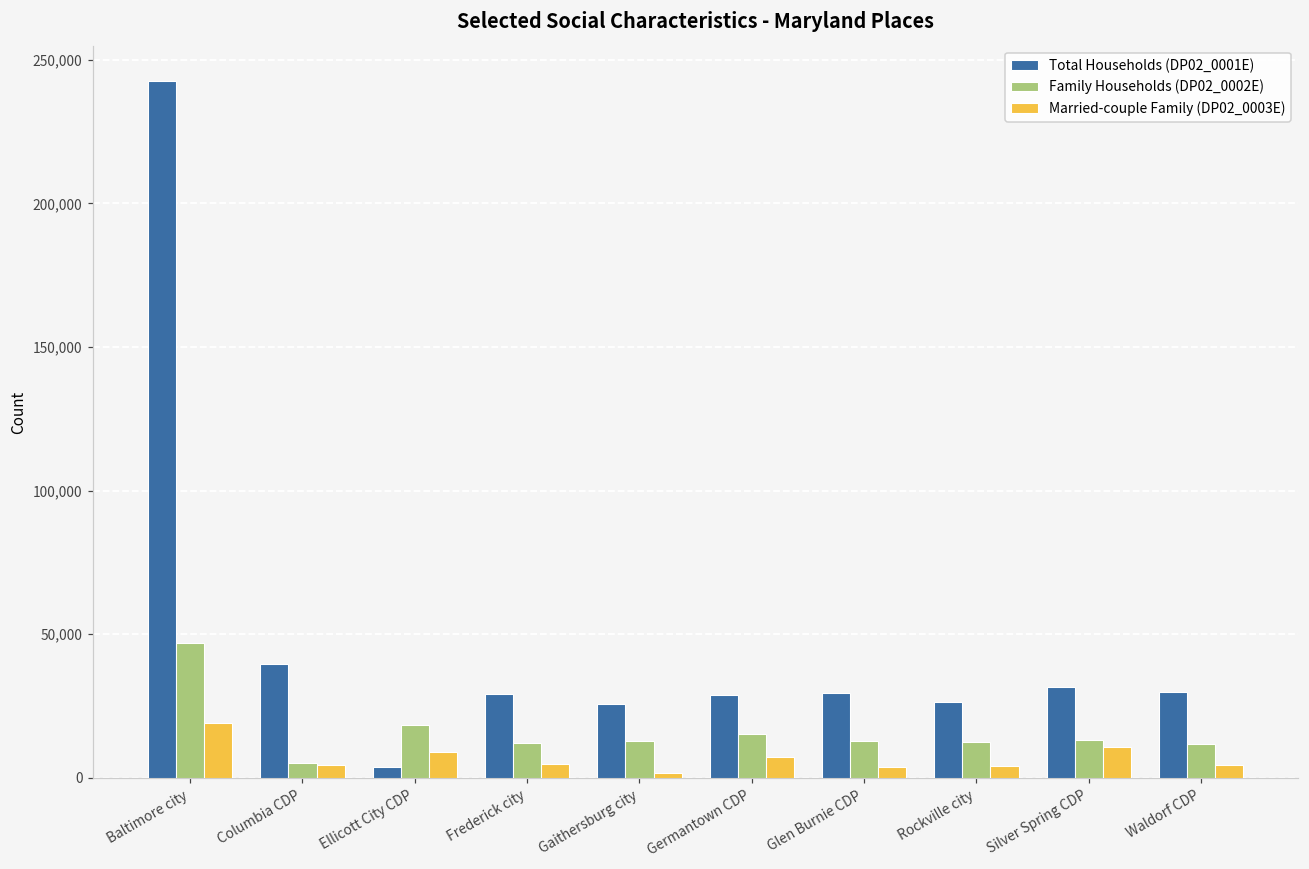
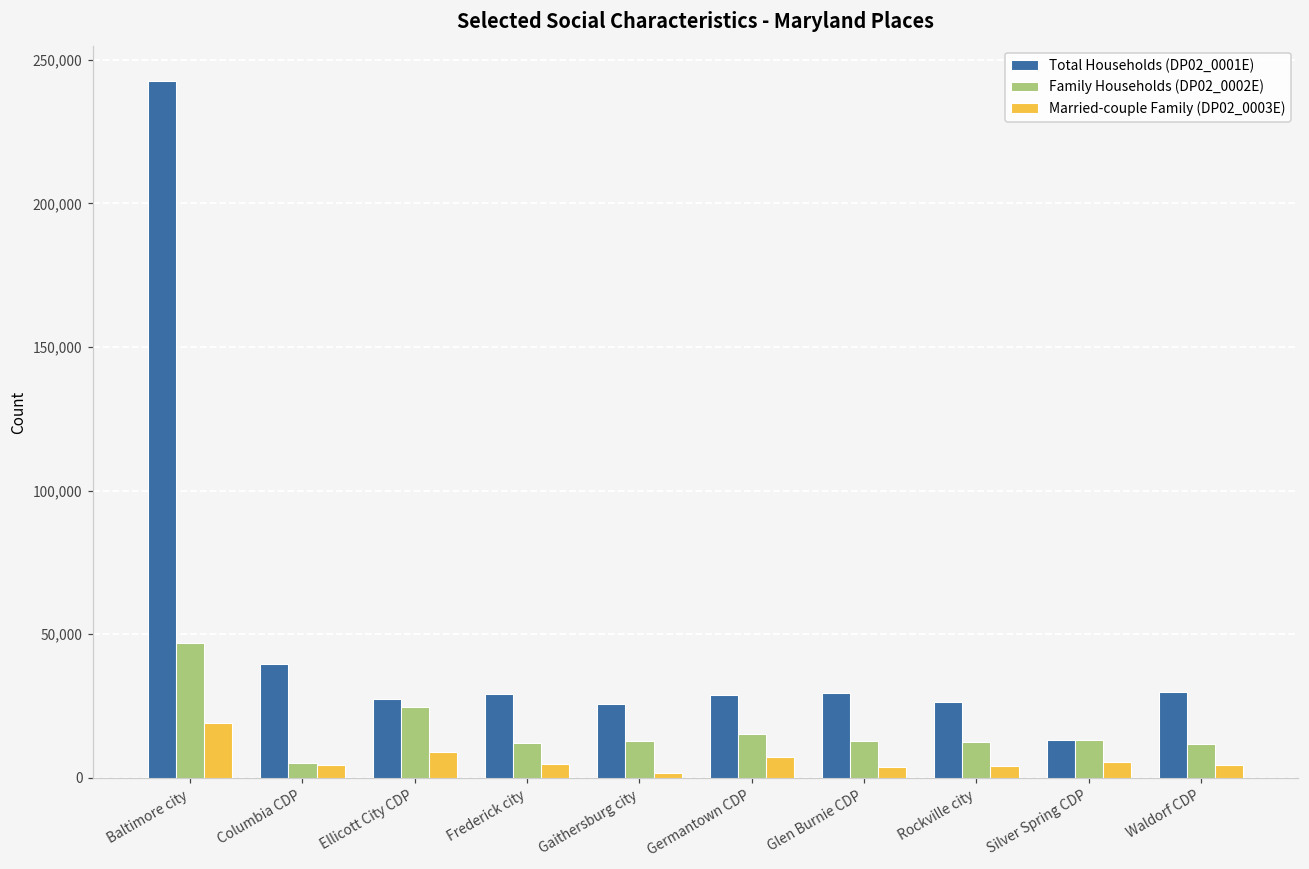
Total Households (DP02_0001E), Ellicott City CDP: 4,000 -> 28,000
Family Households (DP02_0002E), Ellicott City CDP: 18,000 -> 25,000
Total Households (DP02_0001E), Silver Spring CDP: 32,000 -> 13,000
Married-couple Family (DP02_0003E), Silver Spring CDP: 11,000 -> 5,000
